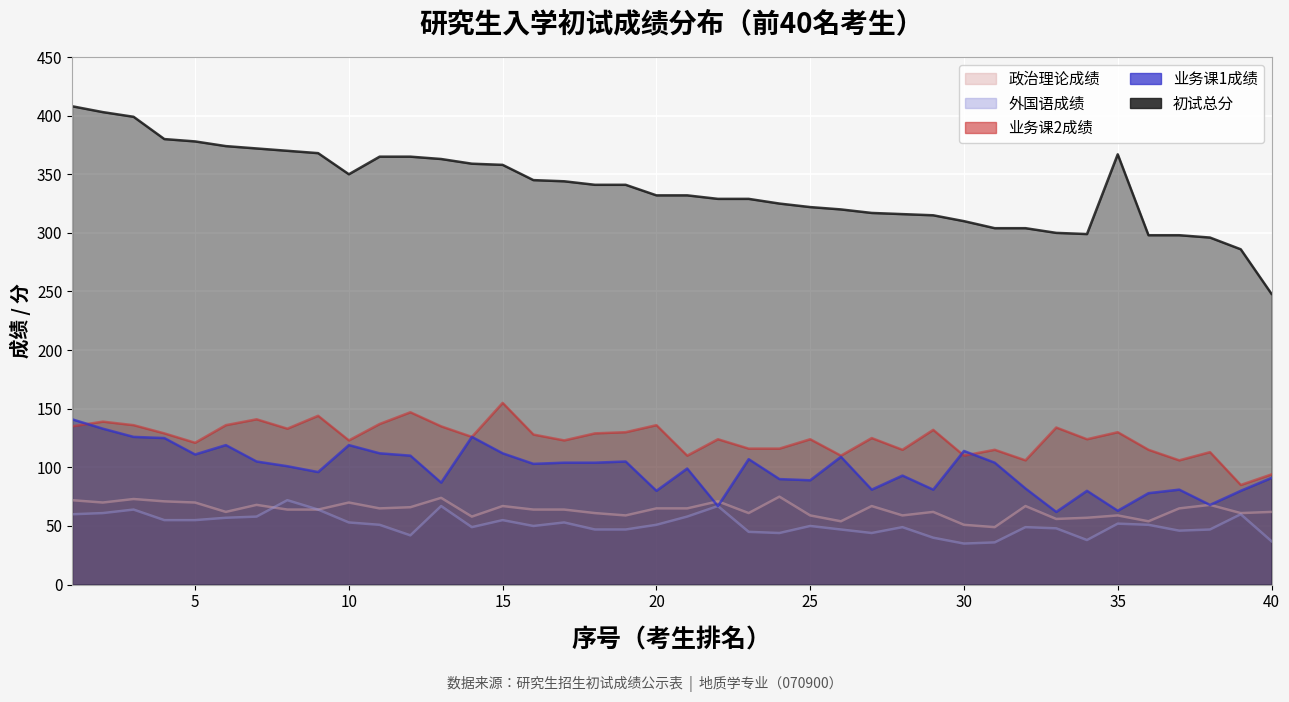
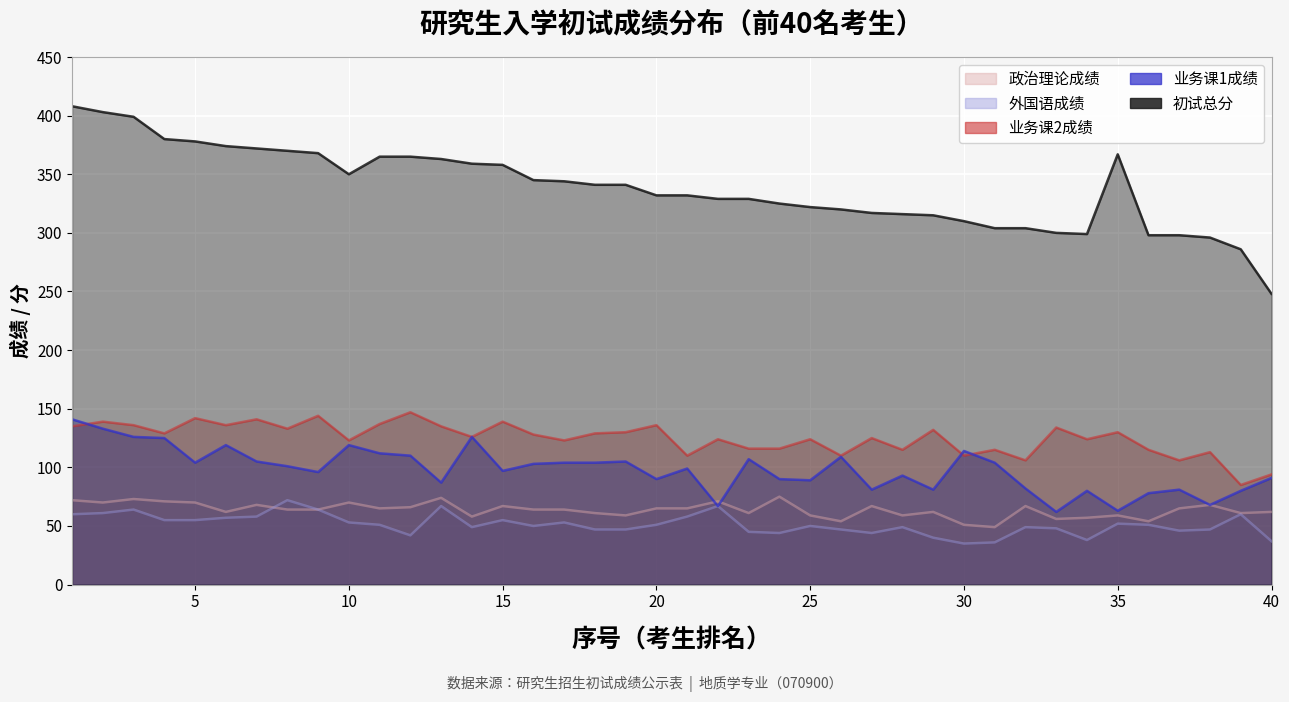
业务课2成绩, 5: 121 -> 142
业务课1成绩, 5: 111 -> 104
业务课2成绩, 15: 155 -> 139
业务课1成绩, 15: 112 -> 97
业务课1成绩, 20: 80 -> 90
